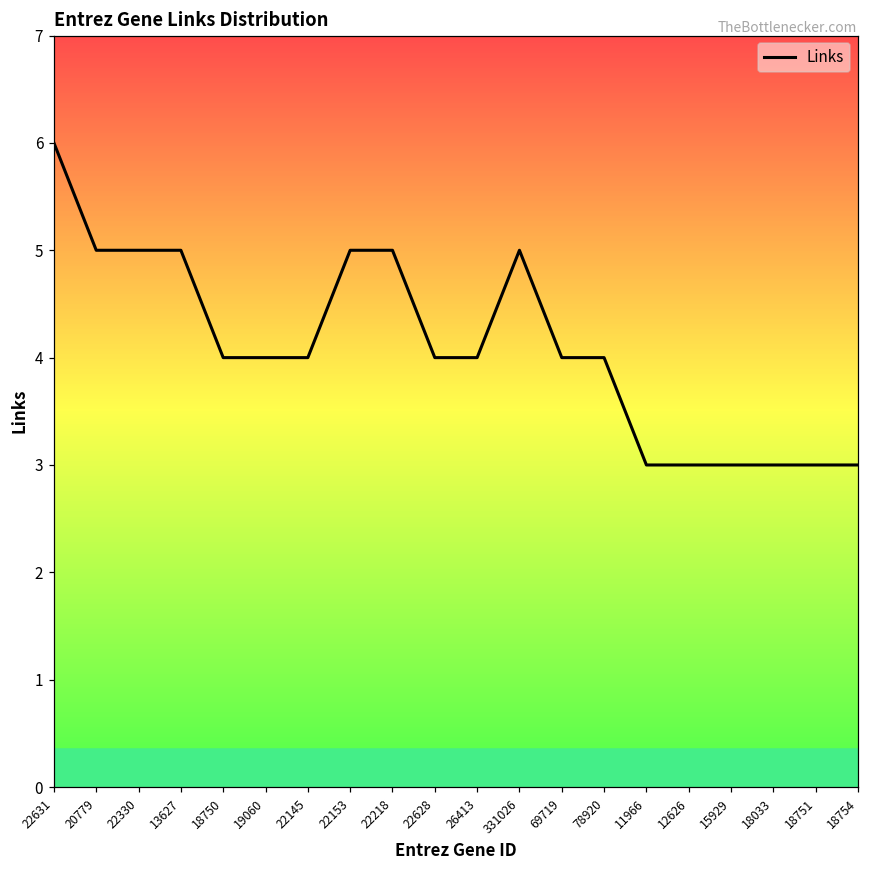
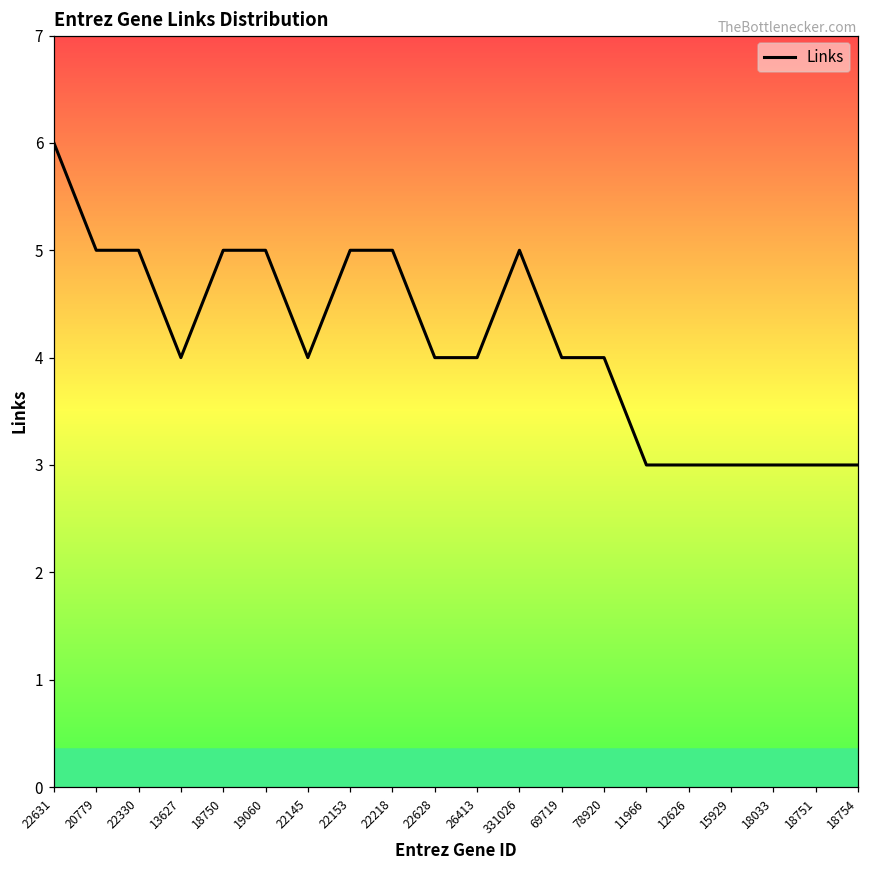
13627: 5 -> 4
18750: 4 -> 5
19060: 4 -> 5
